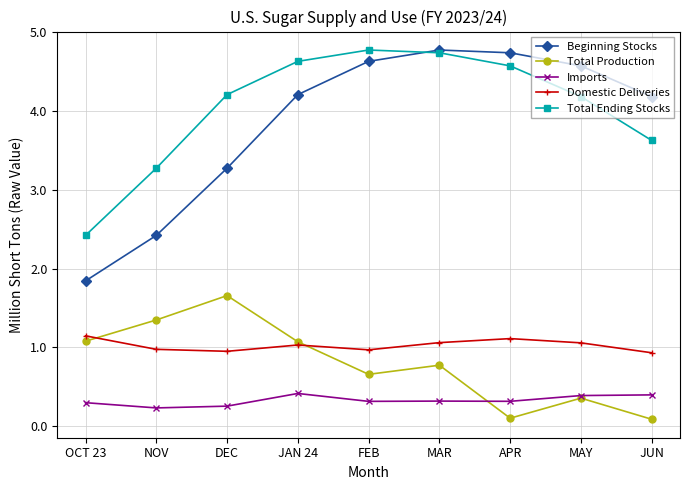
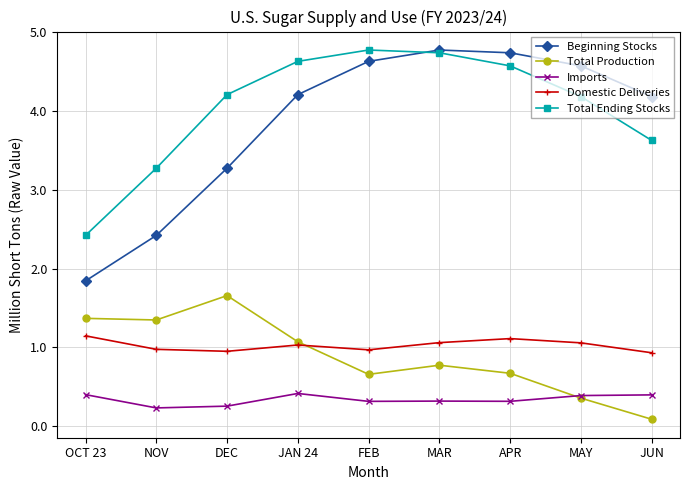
Total Production, OCT 23: 1.1 -> 1.4
Imports, OCT 23: 0.3 -> 0.4
Total Production, APR: 0.1 -> 0.7
